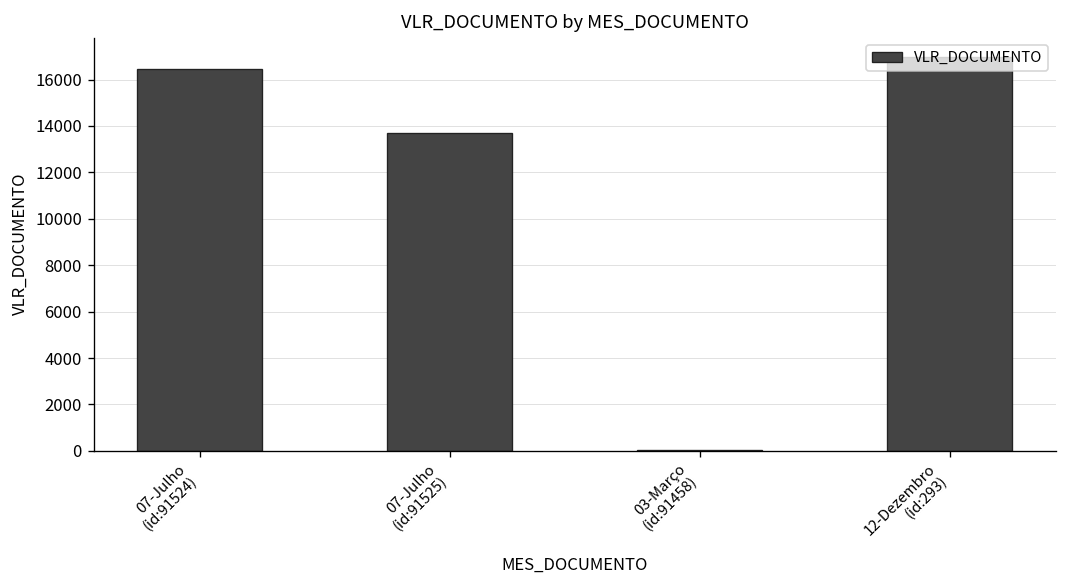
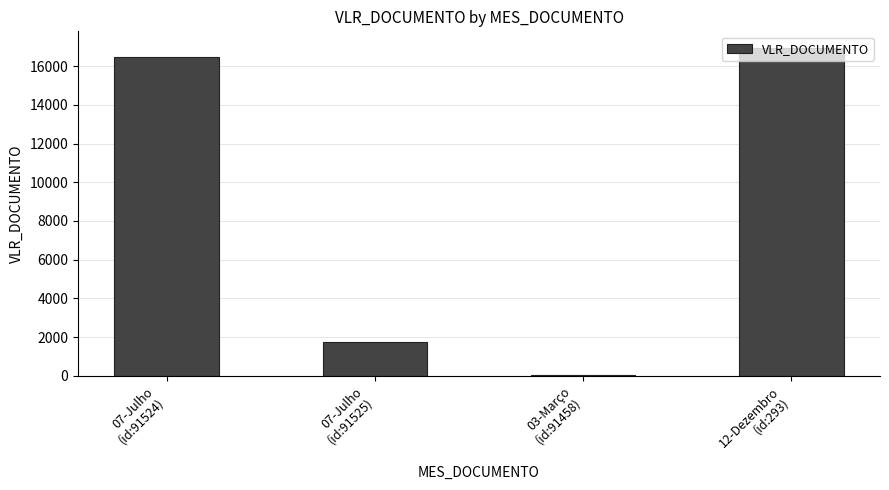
07-Julho (id:91525): 13700 -> 1800
